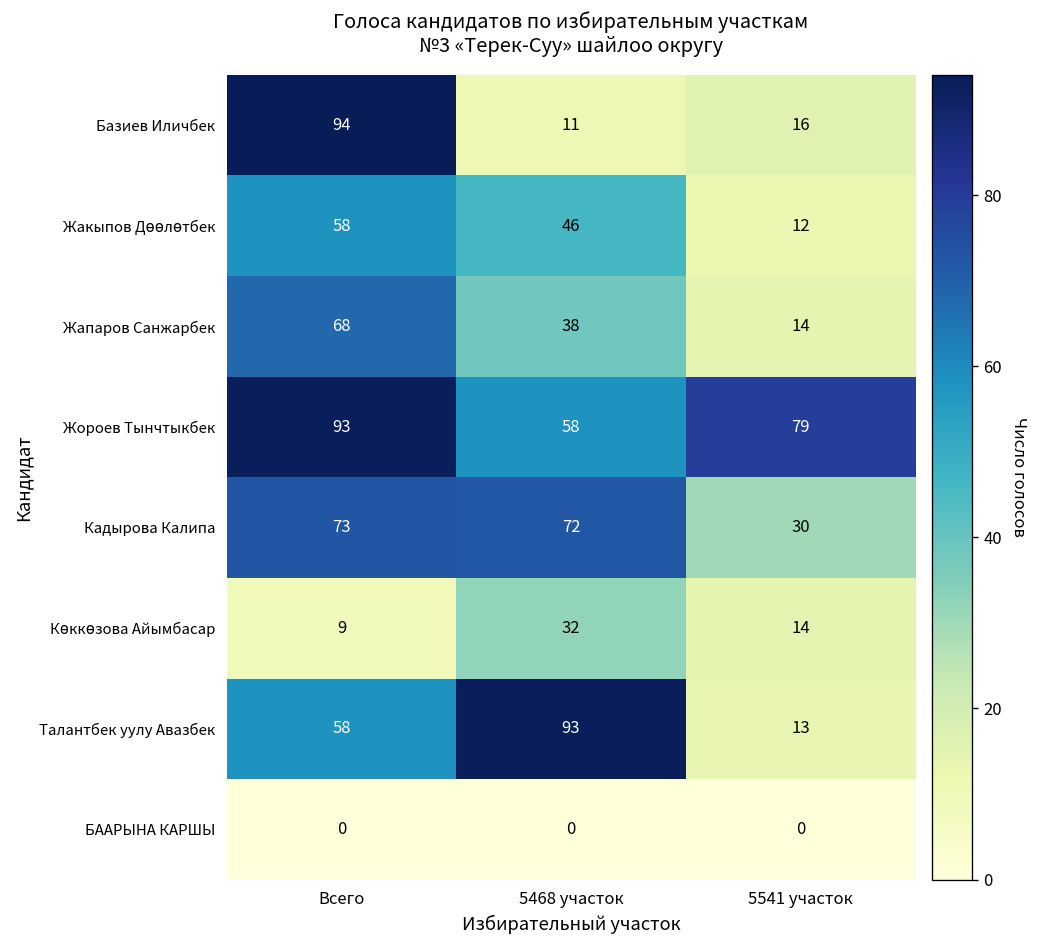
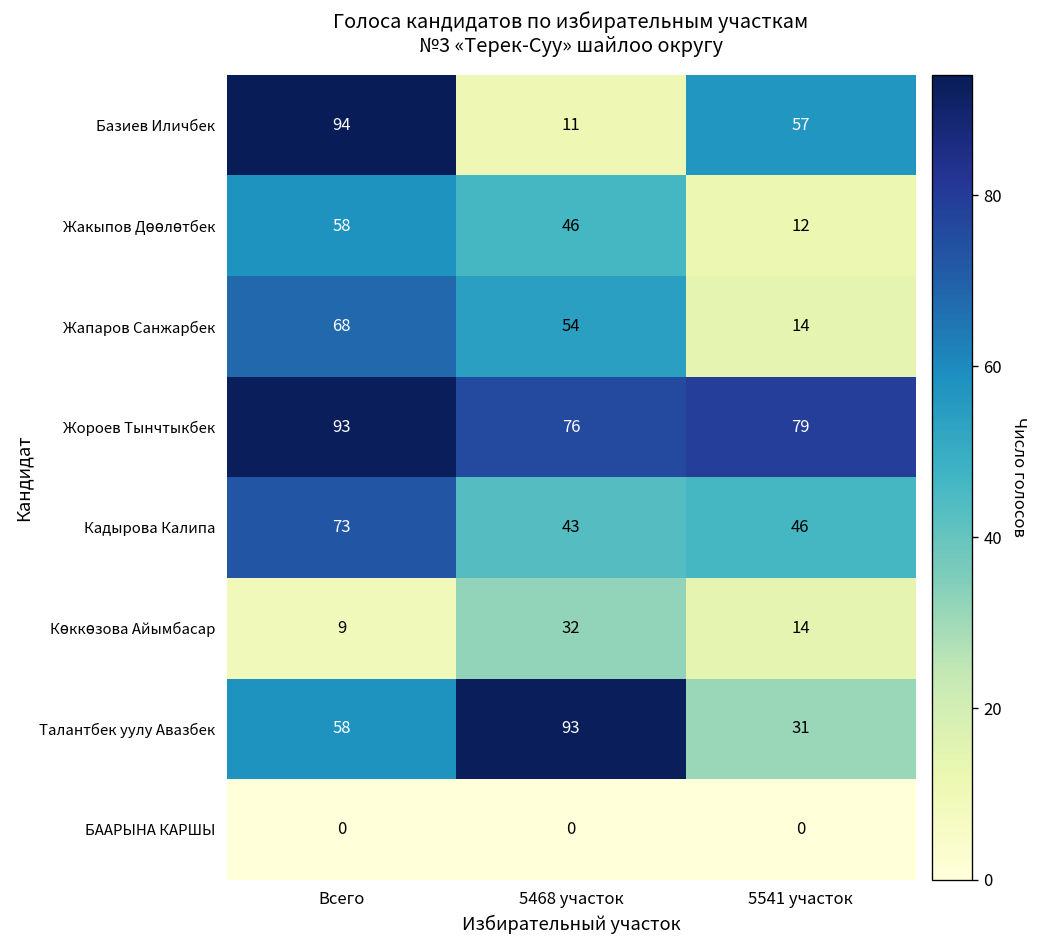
Базиев Иличбек, 5541 участок: 16 -> 57
Жапаров Санжарбек, 5468 участок: 38 -> 54
Жороев Тынчтыкбек, 5468 участок: 58 -> 76
Кадырова Калипа, 5468 участок: 72 -> 43
Кадырова Калипа, 5541 участок: 30 -> 46
Талантбек уулу Авазбек, 5541 участок: 13 -> 31
